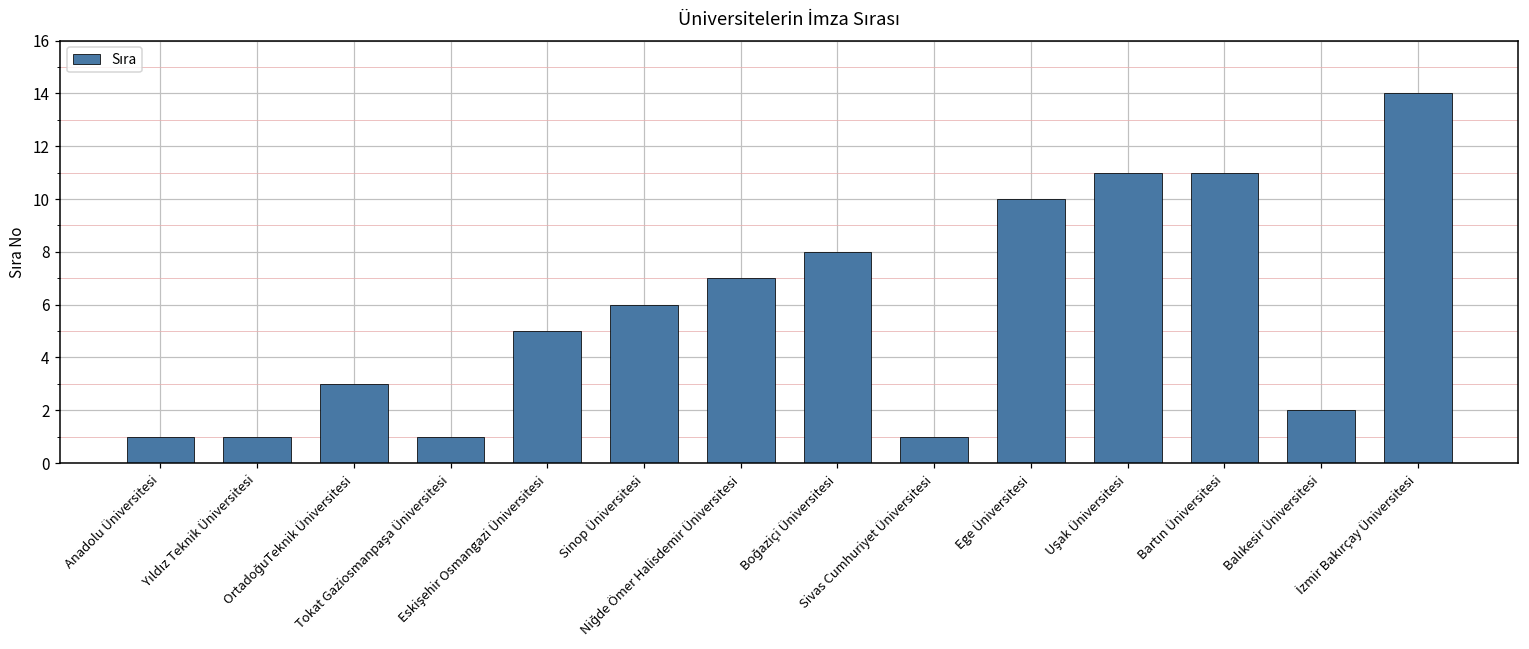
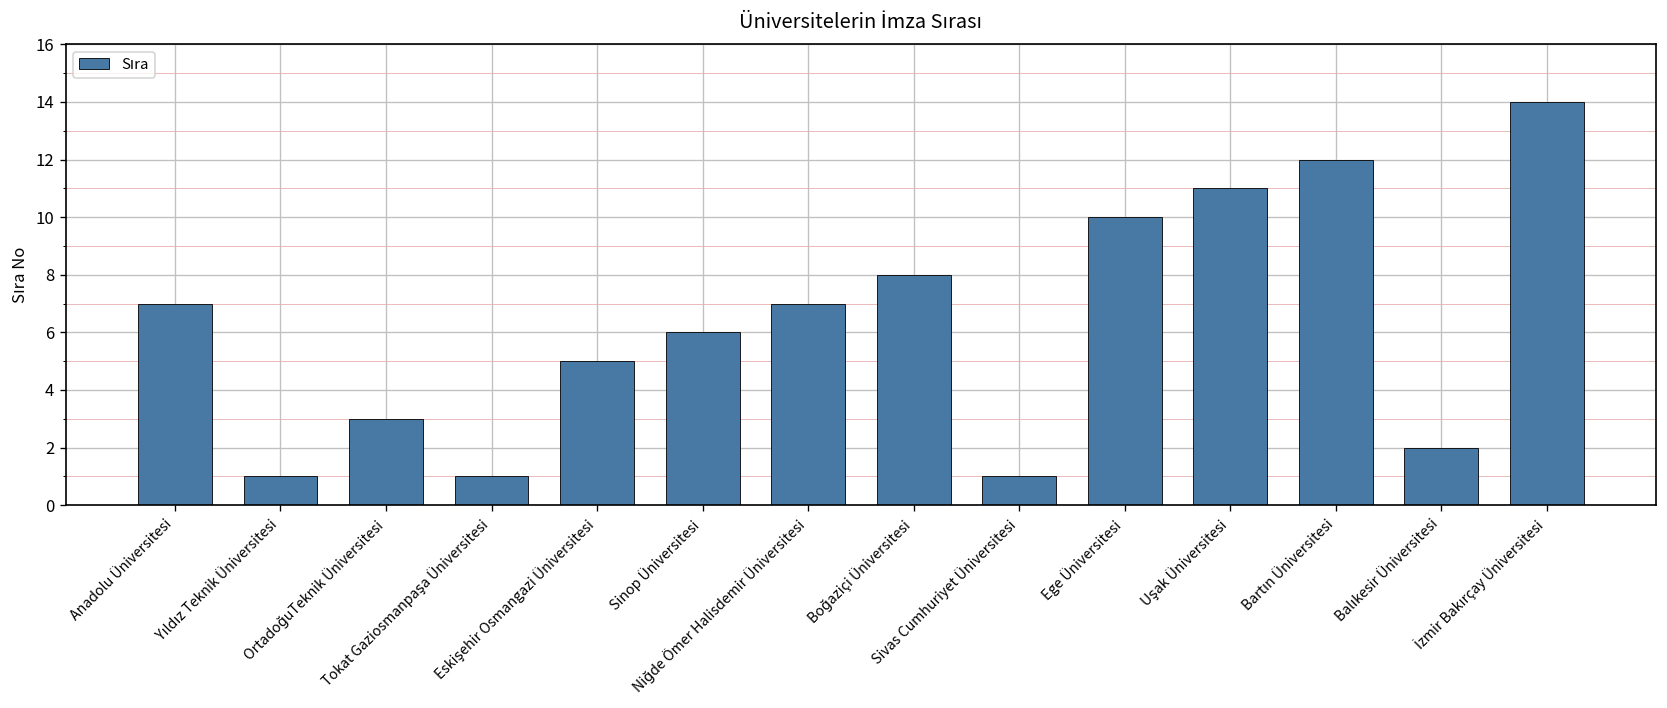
Anadolu Üniversitesi: 1 -> 7
Bartın Üniversitesi: 11 -> 12
